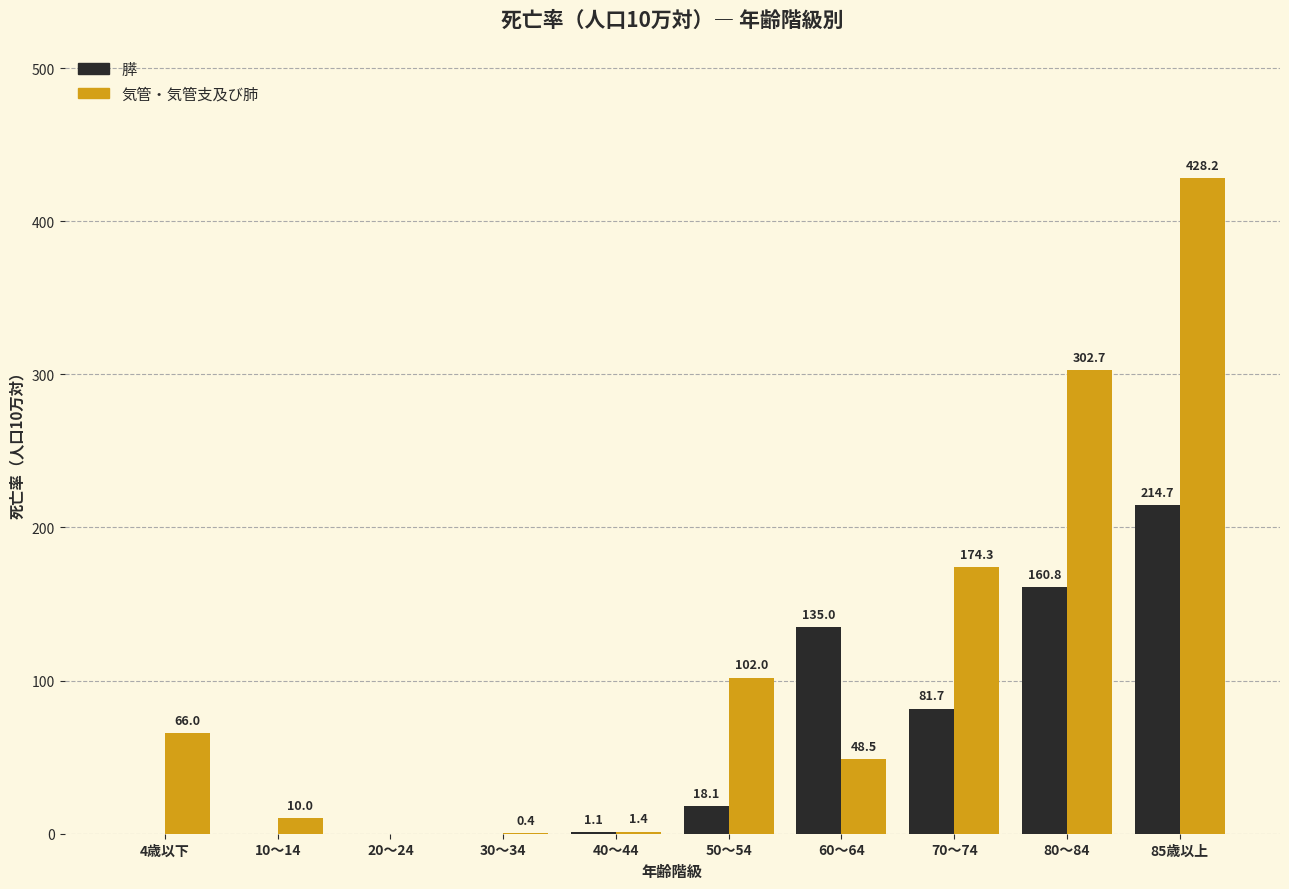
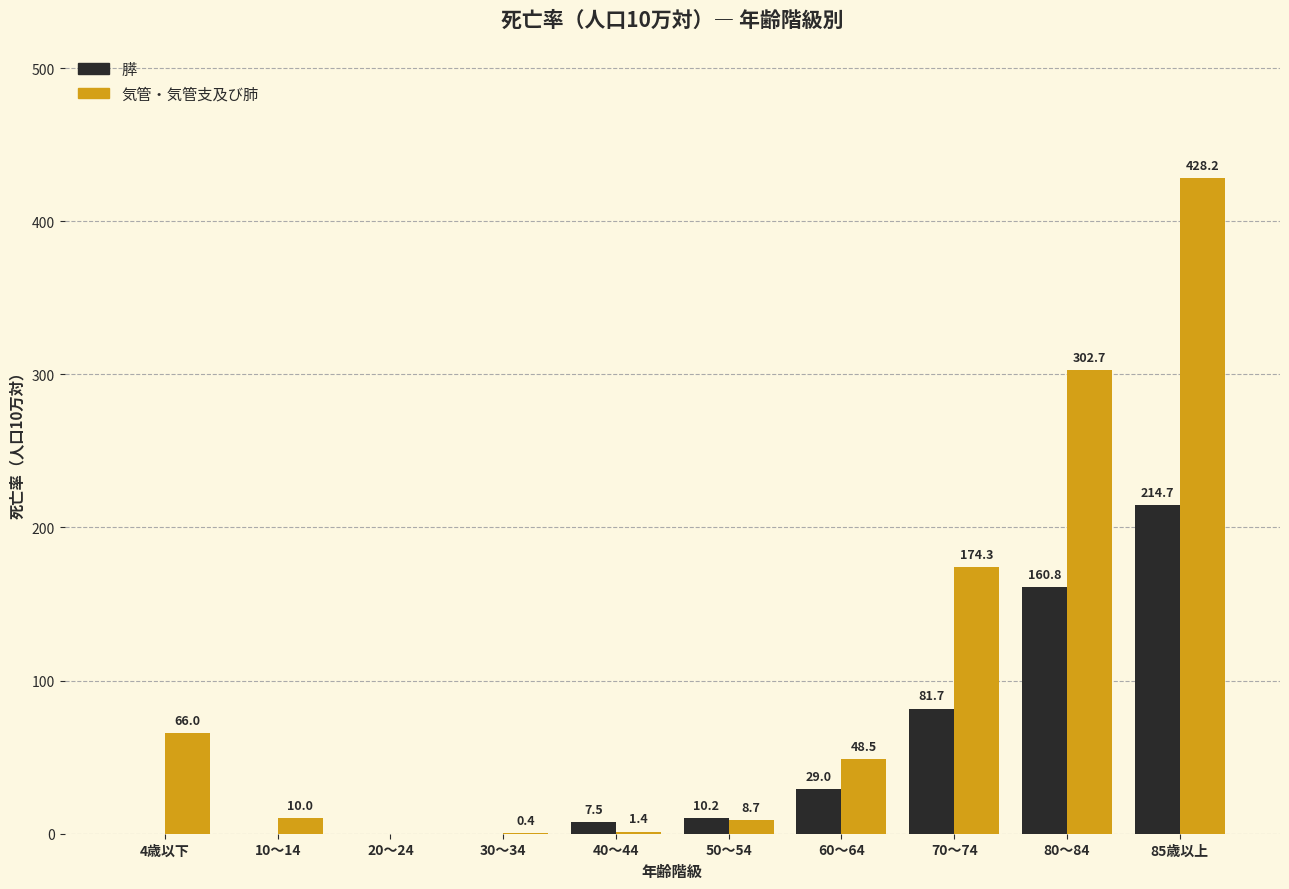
膵, 40～44: 1.1 -> 7.5
膵, 50～54: 18.1 -> 10.2
気管・気管支及び肺, 50～54: 102.0 -> 8.7
膵, 60～64: 135.0 -> 29.0
